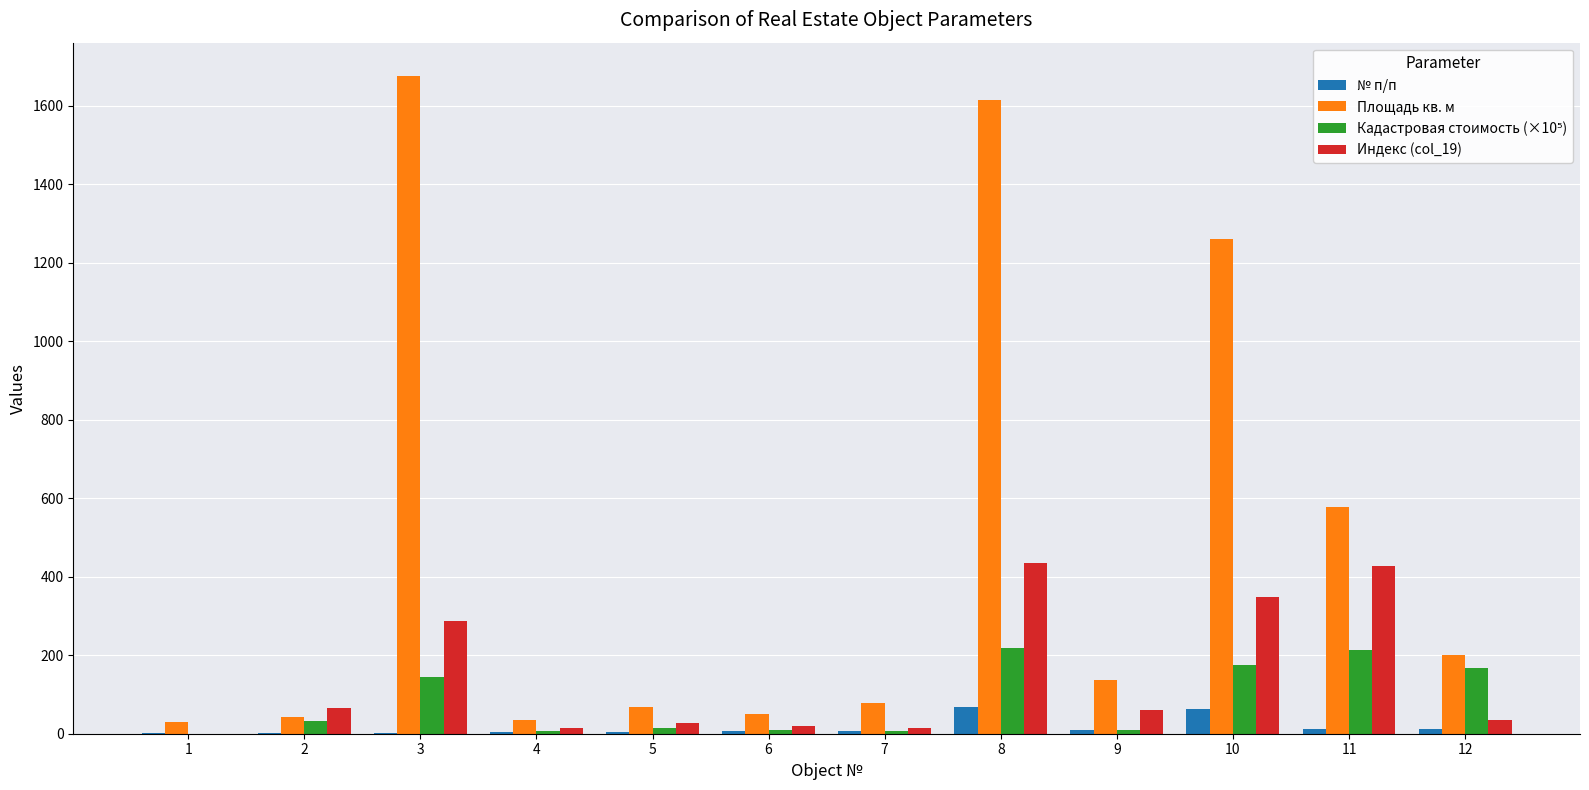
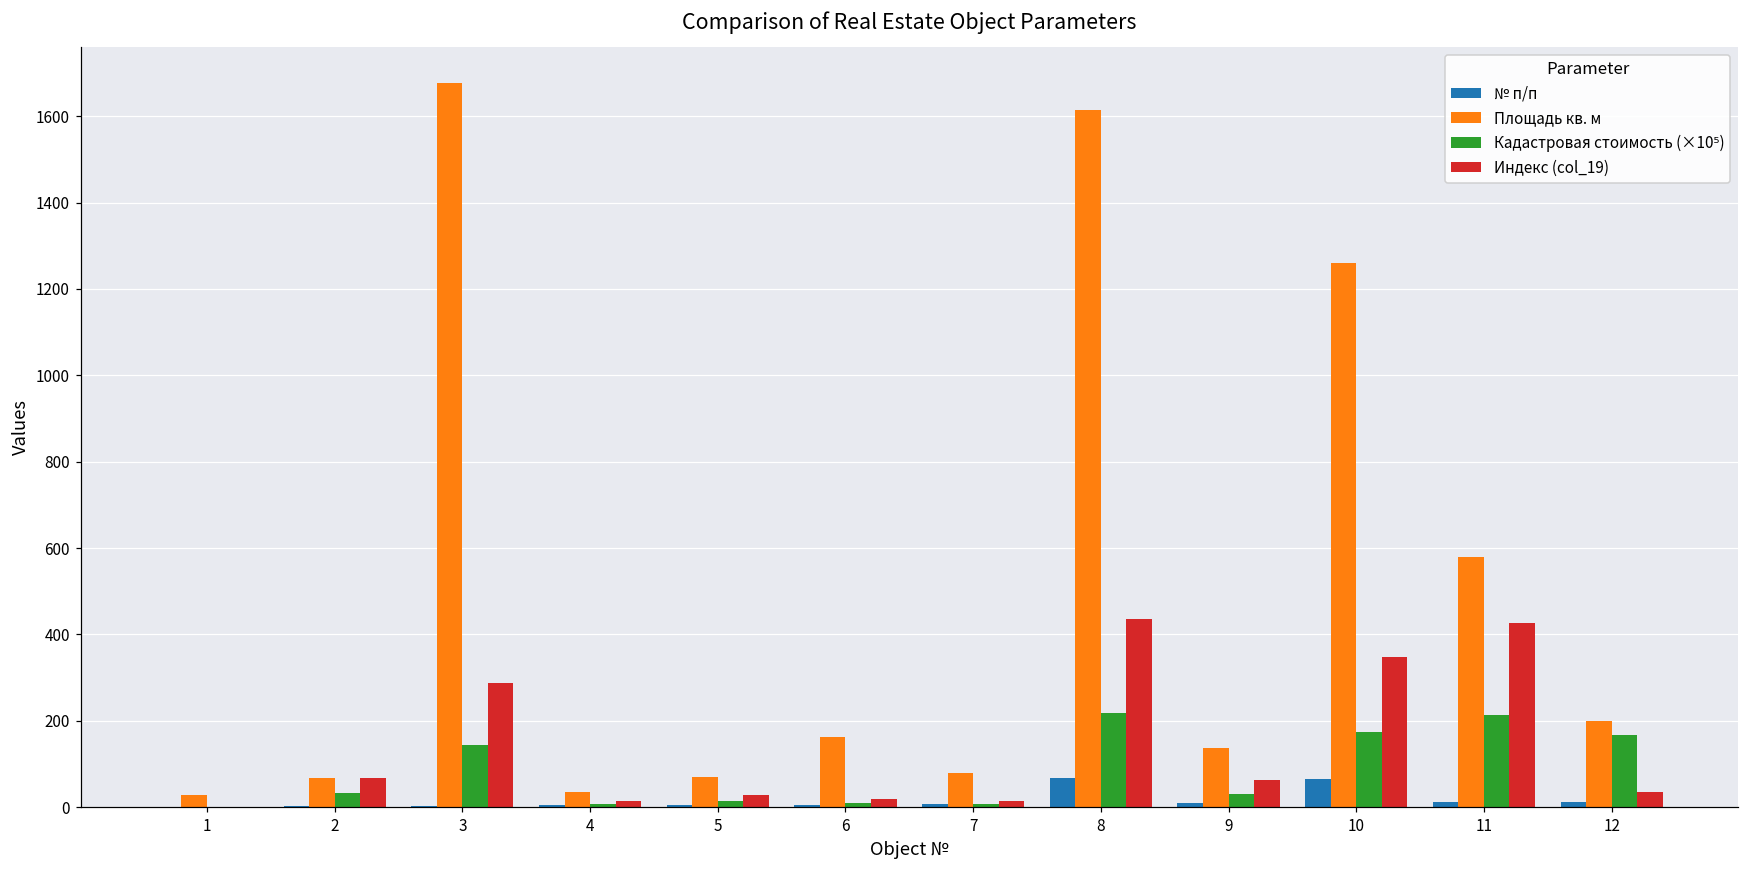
Площадь кв. м, 2: 40 -> 70
Площадь кв. м, 6: 50 -> 160
Кадастровая стоимость (×10⁵), 9: 10 -> 30
